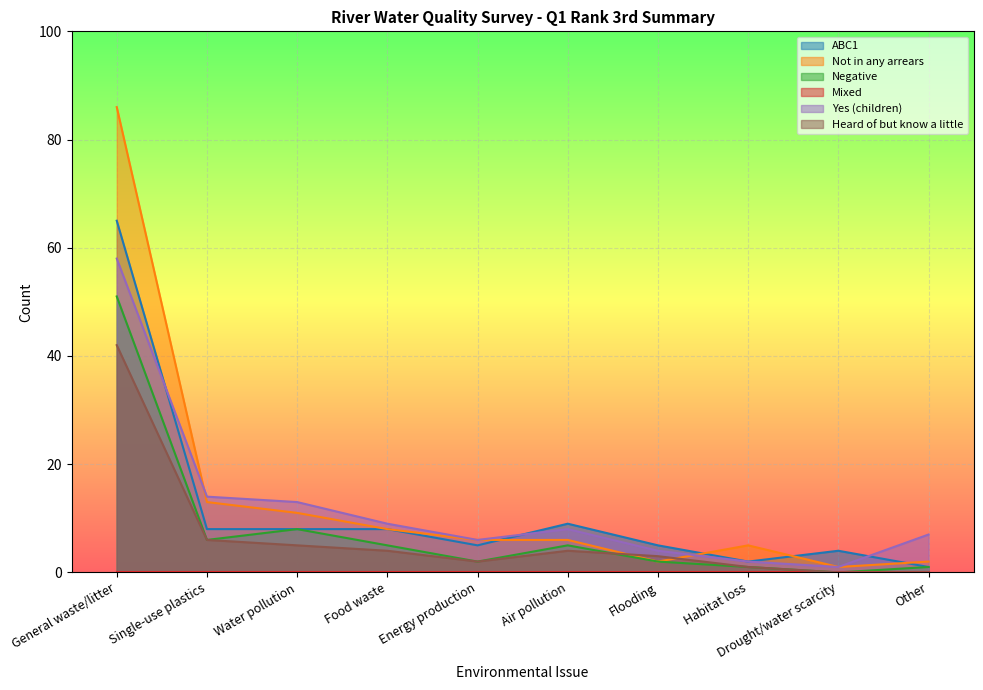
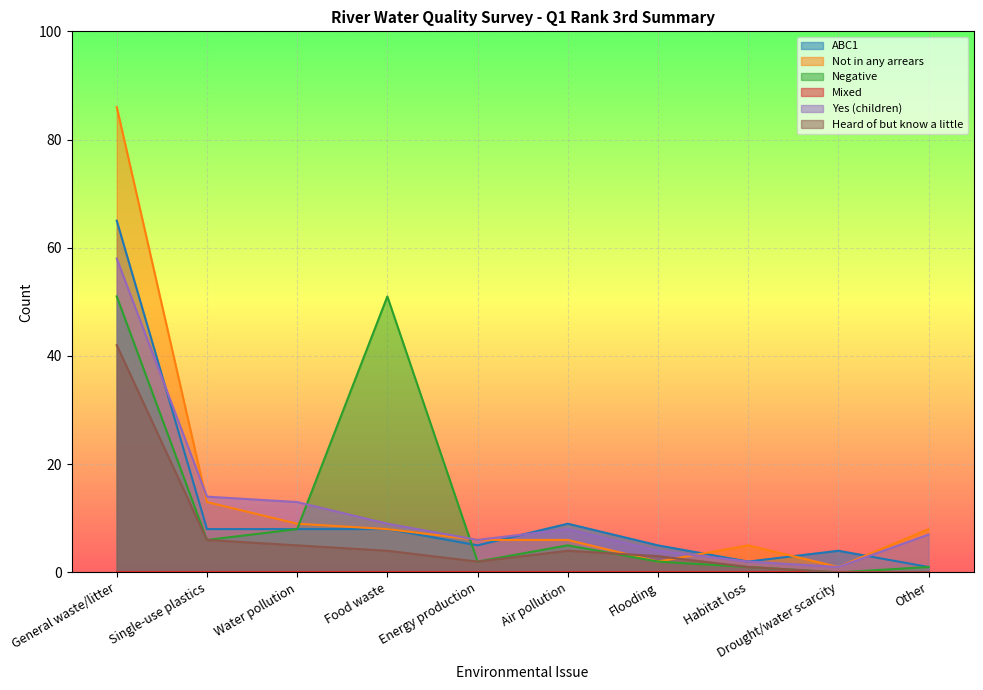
Not in any arrears, Water pollution: 11 -> 9
Negative, Food waste: 5 -> 51
Not in any arrears, Other: 2 -> 8
